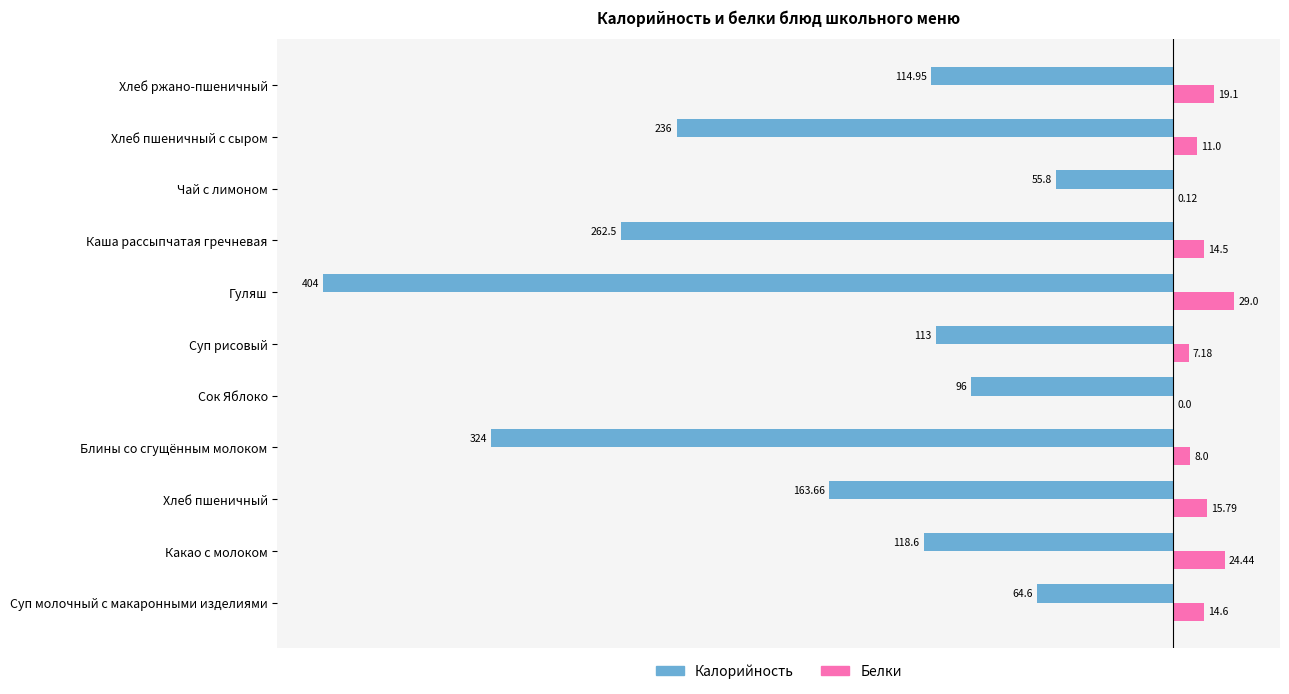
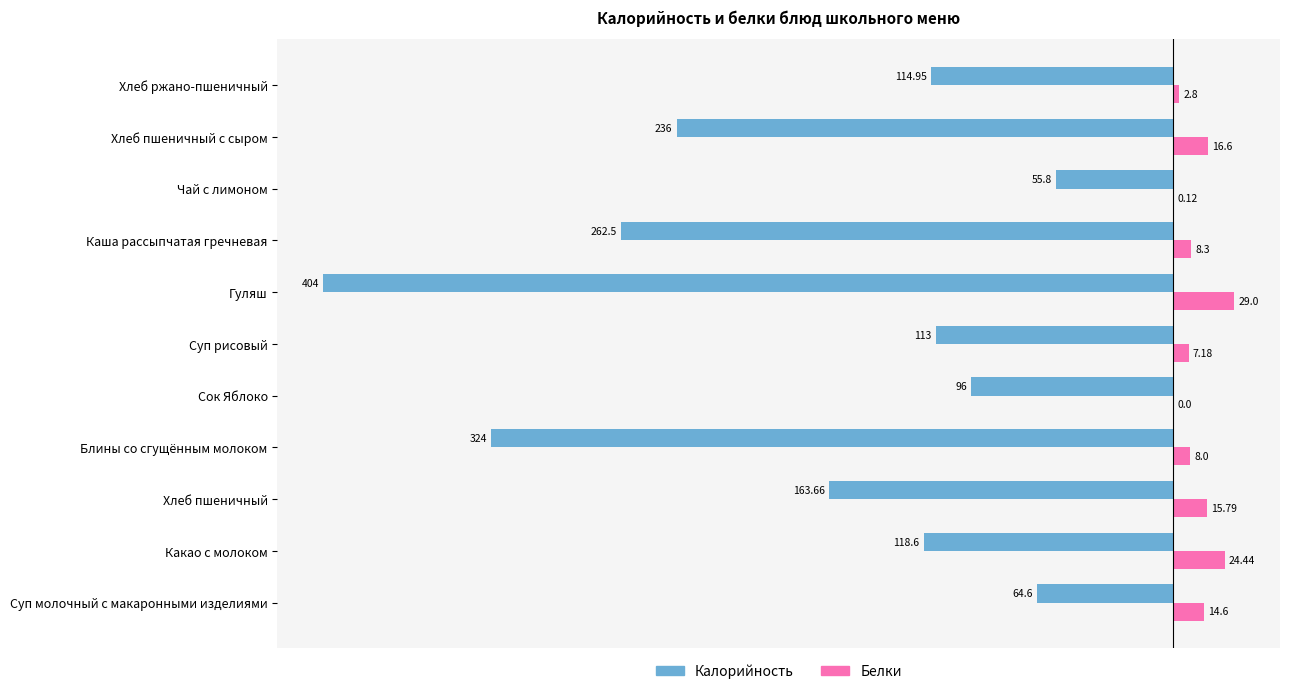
Белки, Хлеб ржано-пшеничный: 19.1 -> 2.8
Белки, Хлеб пшеничный с сыром: 11.0 -> 16.6
Белки, Каша рассыпчатая гречневая: 14.5 -> 8.3
